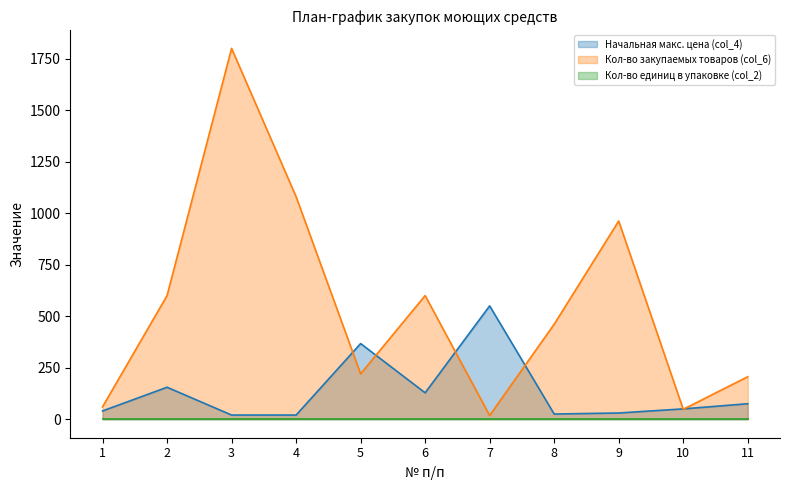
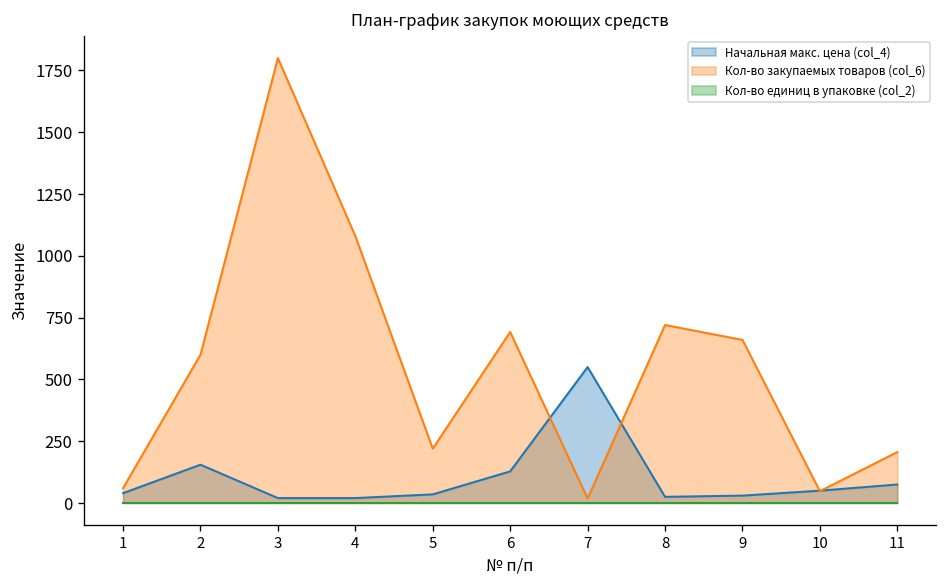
Начальная макс. цена (col_4), 5: 370 -> 40
Кол-во закупаемых товаров (col_6), 6: 600 -> 690
Кол-во закупаемых товаров (col_6), 8: 460 -> 720
Кол-во закупаемых товаров (col_6), 9: 960 -> 660
